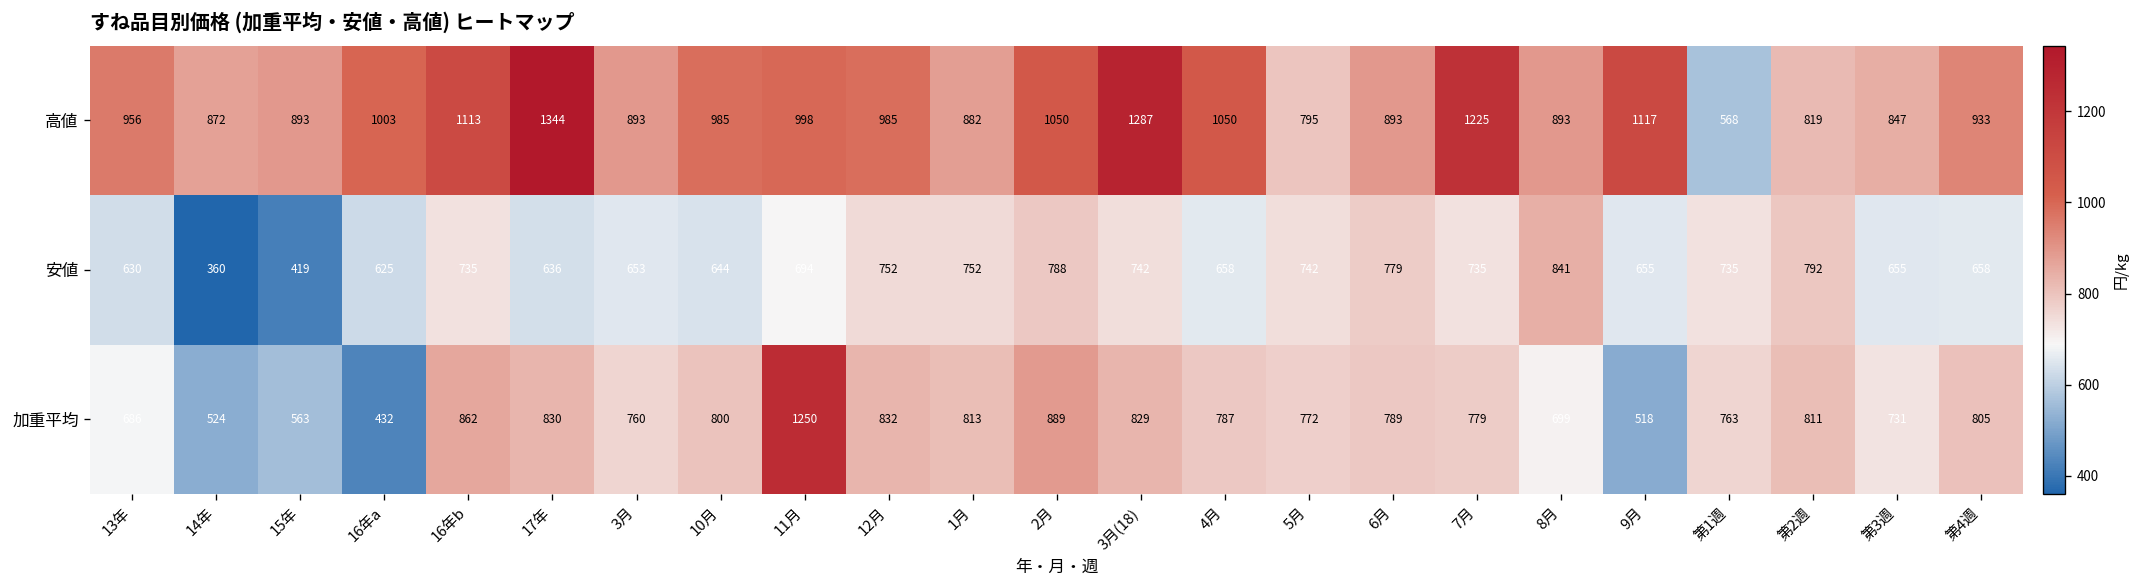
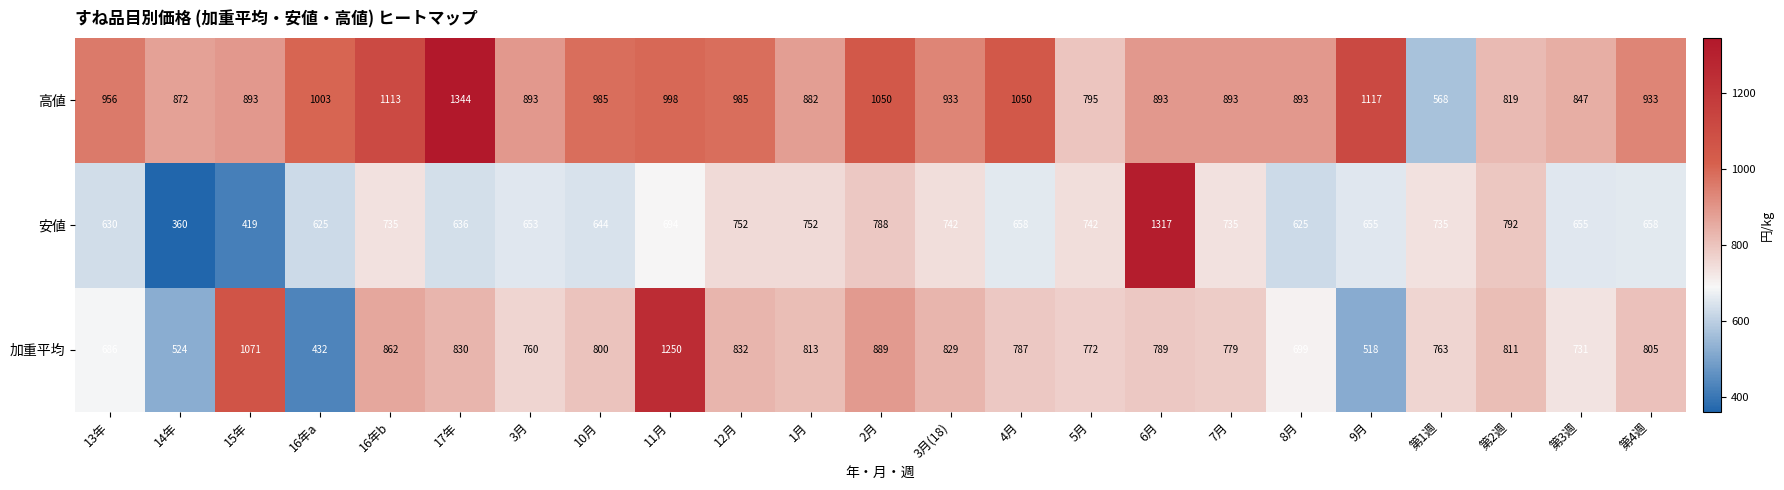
高値, 3月(18): 1287 -> 933
高値, 7月: 1225 -> 893
安値, 6月: 779 -> 1317
安値, 8月: 841 -> 625
加重平均, 15年: 563 -> 1071
